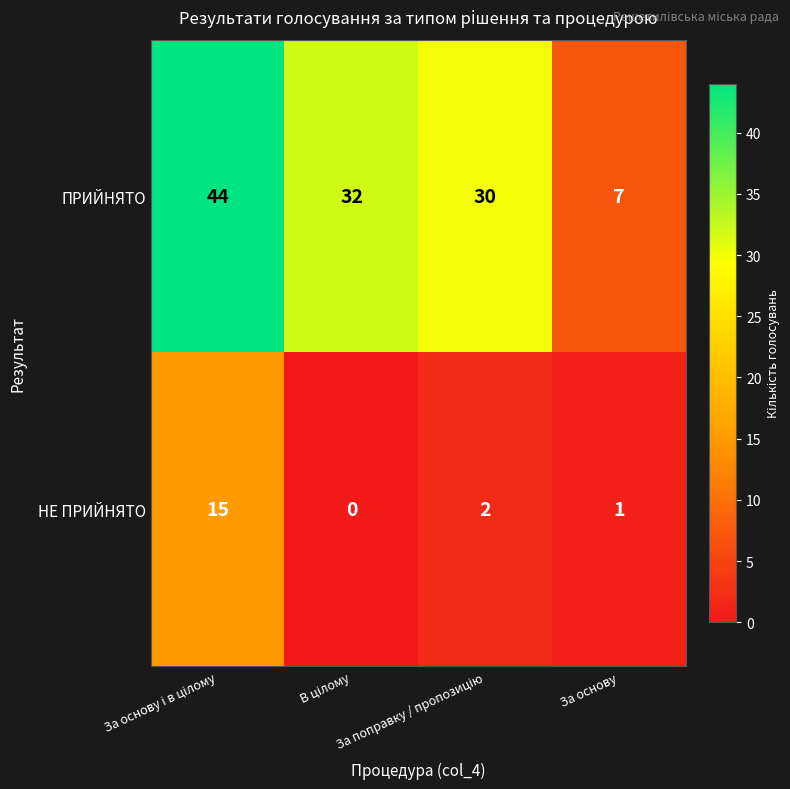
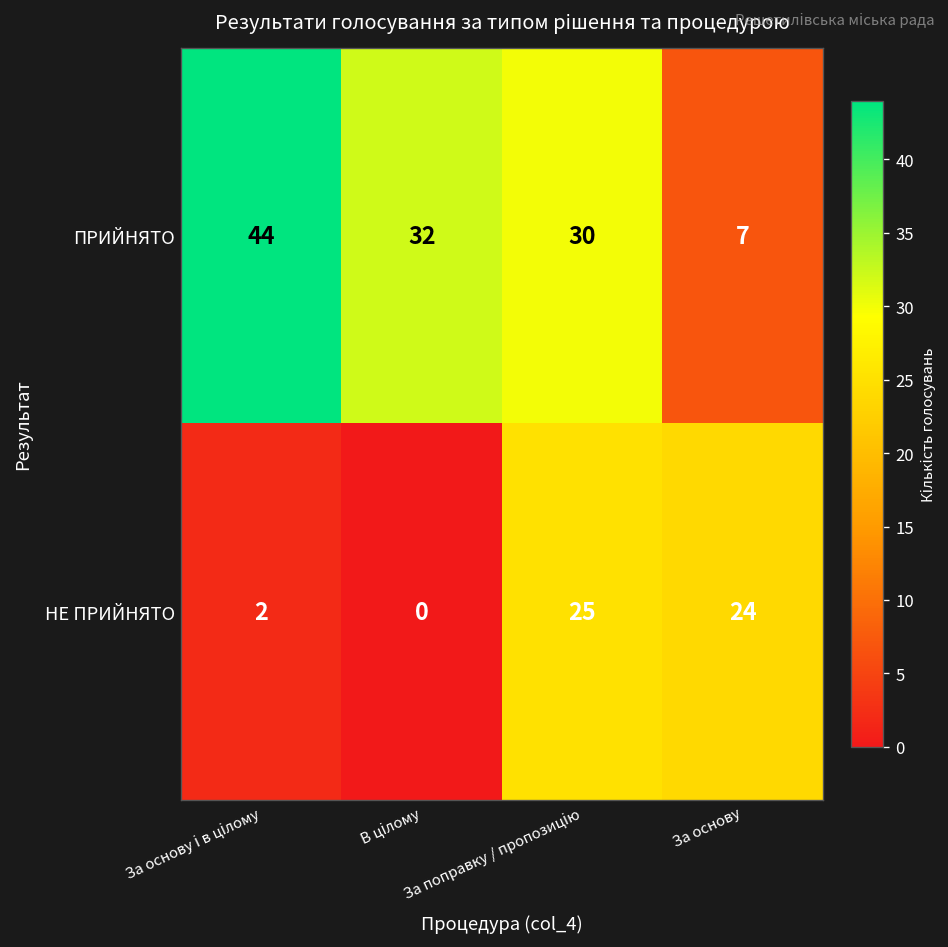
НЕ ПРИЙНЯТО, За основу і в цілому: 15 -> 2
НЕ ПРИЙНЯТО, За поправку / пропозицію: 2 -> 25
НЕ ПРИЙНЯТО, За основу: 1 -> 24
